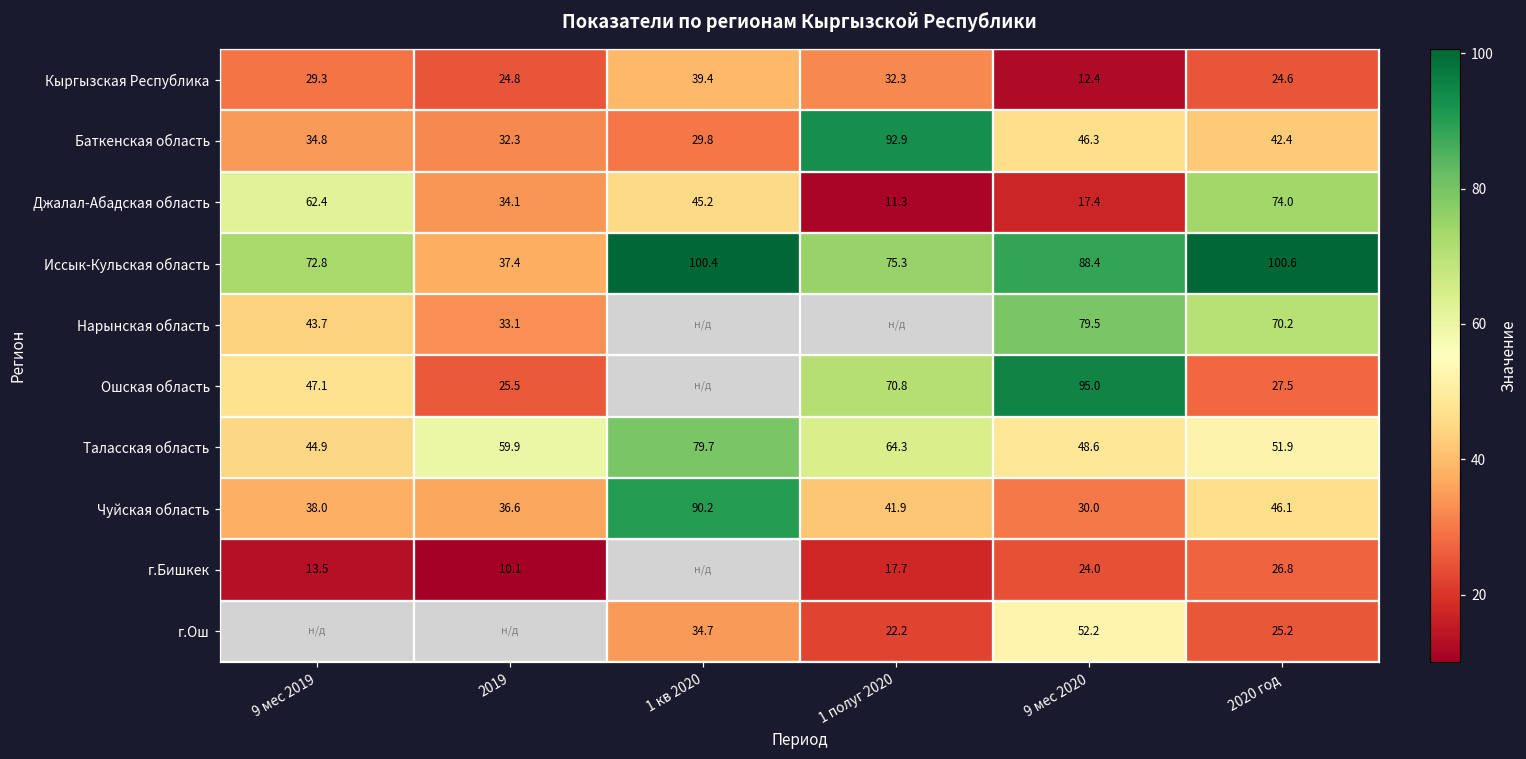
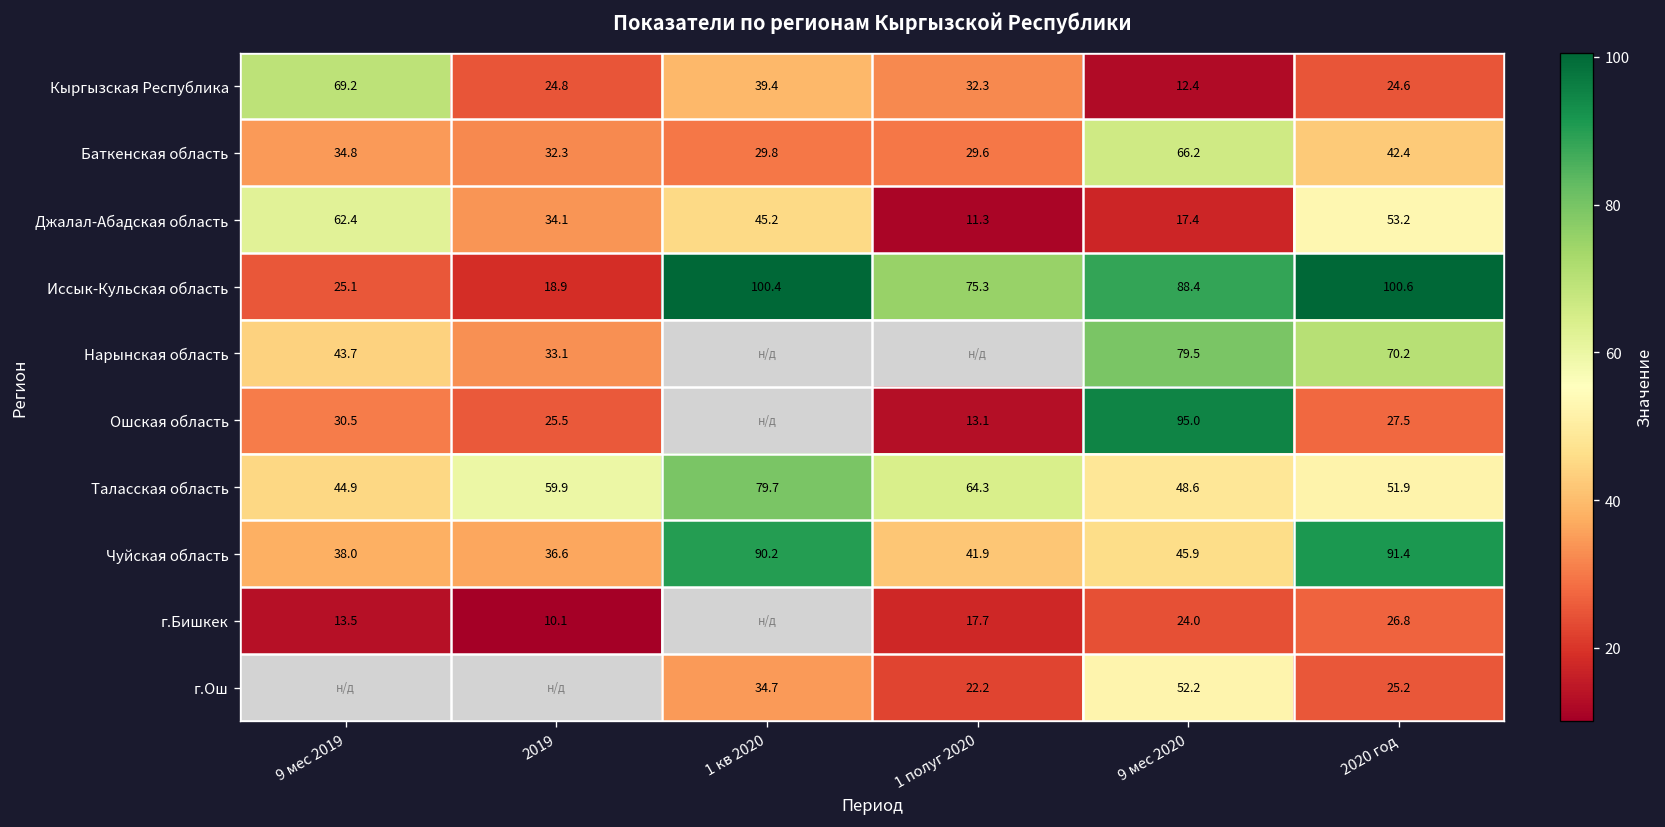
Кыргызская Республика, 9 мес 2019: 29.3 -> 69.2
Баткенская область, 1 полуг 2020: 92.9 -> 29.6
Баткенская область, 9 мес 2020: 46.3 -> 66.2
Джалал-Абадская область, 2020 год: 74.0 -> 53.2
Иссык-Кульская область, 9 мес 2019: 72.8 -> 25.1
Иссык-Кульская область, 2019: 37.4 -> 18.9
Ошская область, 9 мес 2019: 47.1 -> 30.5
Ошская область, 1 полуг 2020: 70.8 -> 13.1
Чуйская область, 9 мес 2020: 30.0 -> 45.9
Чуйская область, 2020 год: 46.1 -> 91.4
